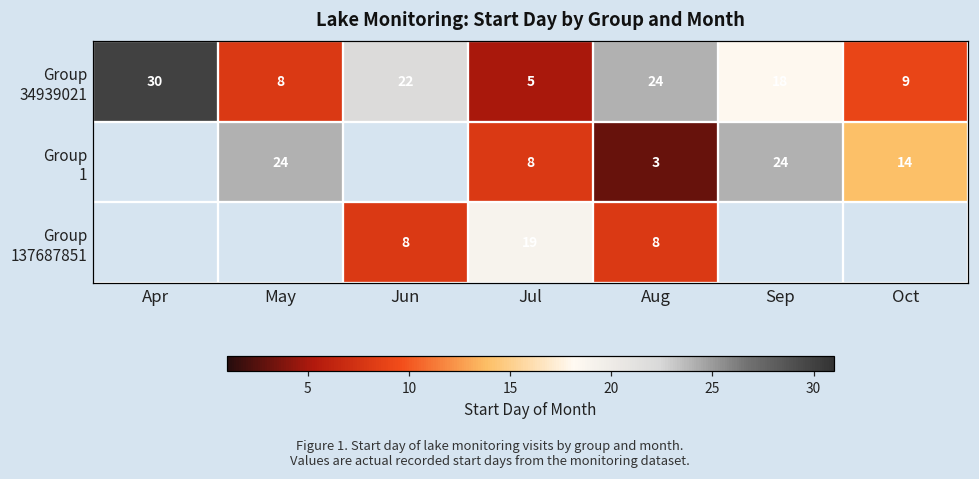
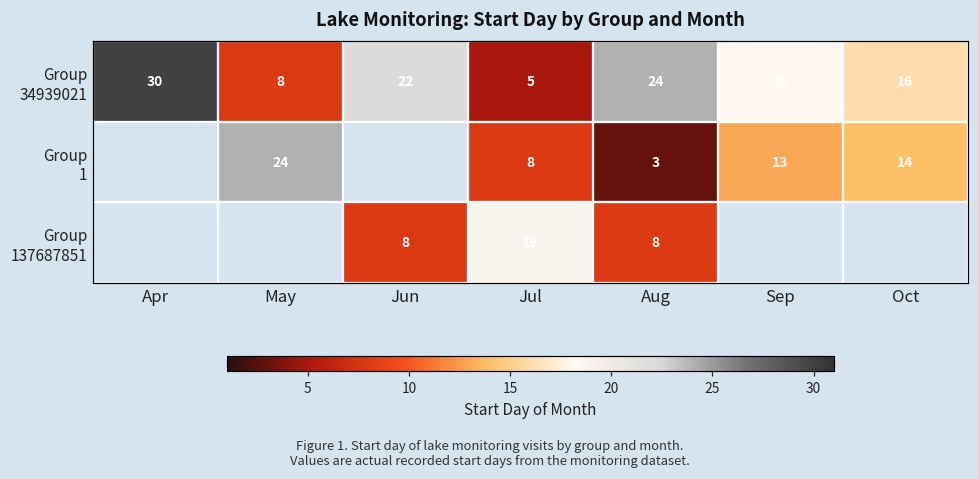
Group 34939021, Oct: 9 -> 16
Group 1, Sep: 24 -> 13
